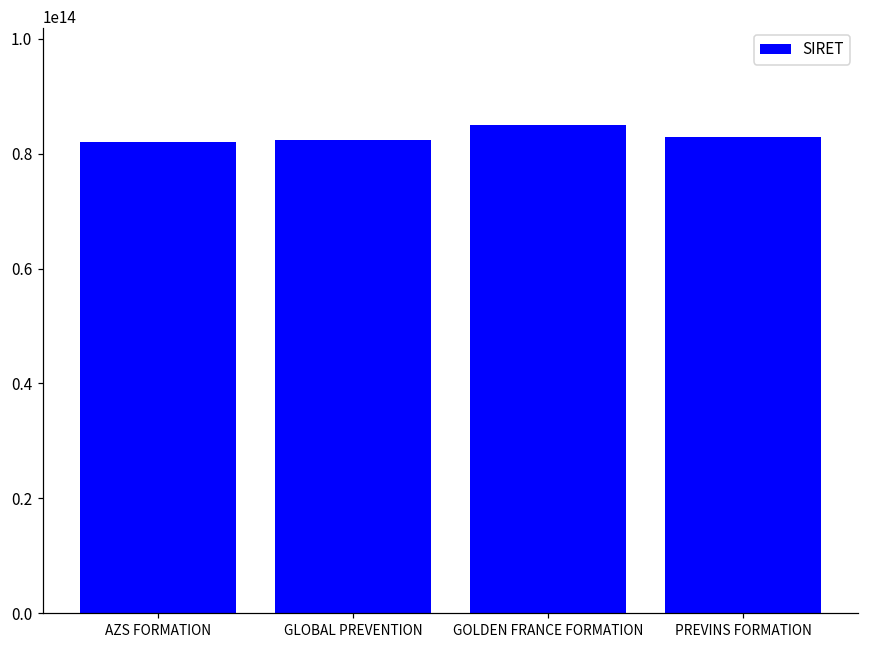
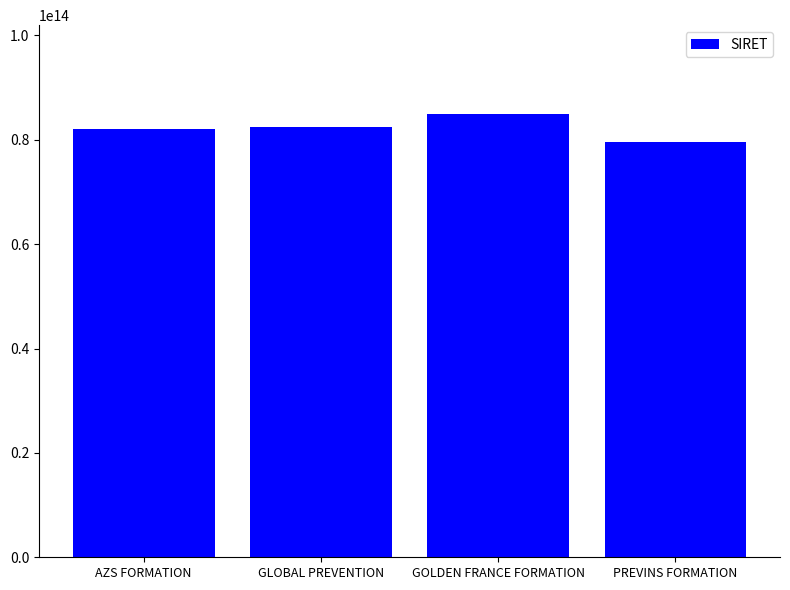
PREVINS FORMATION: 83000000000000 -> 80000000000000
